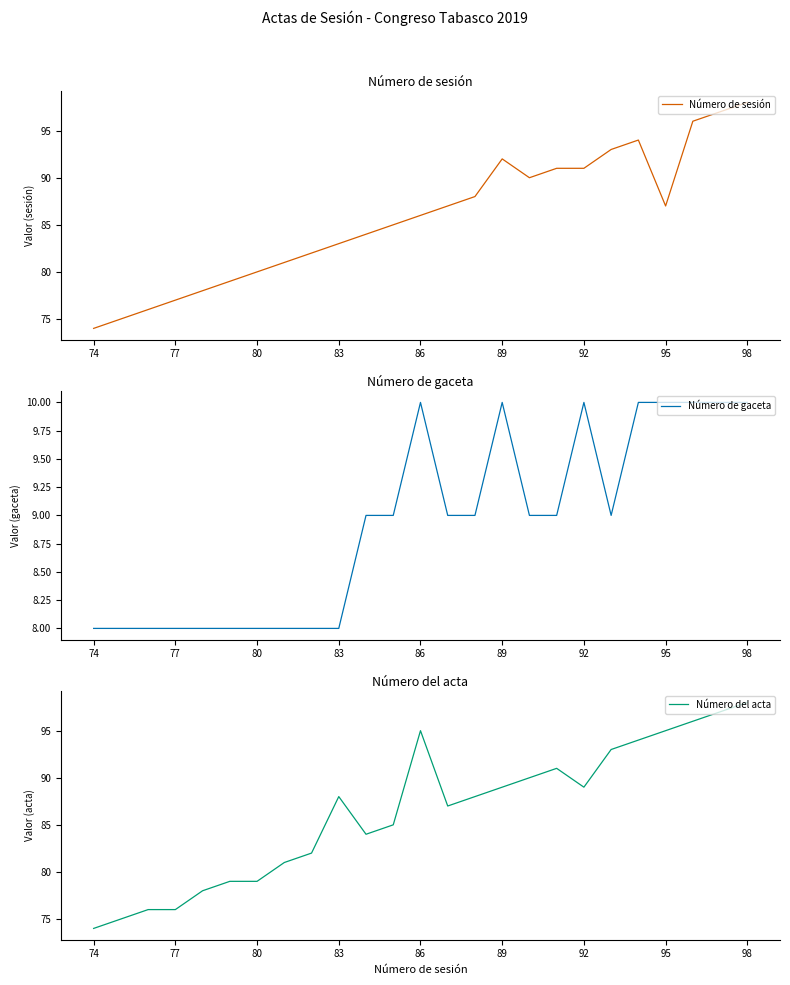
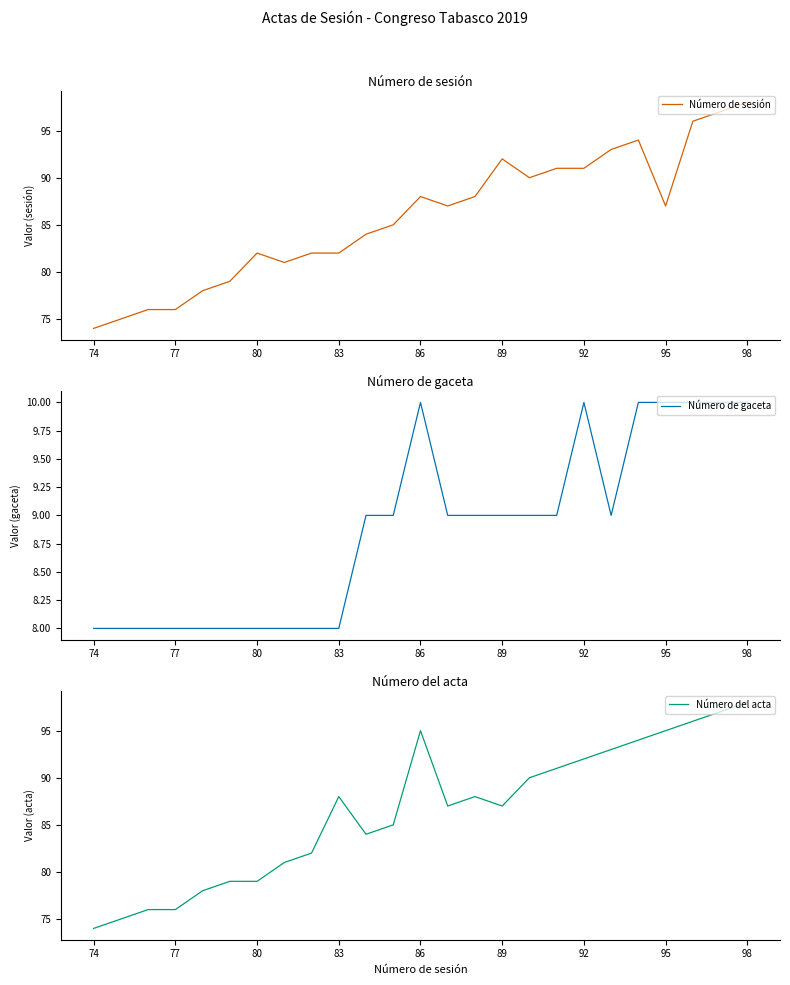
Número de sesión, 77: 77 -> 76
Número de sesión, 80: 80 -> 82
Número de sesión, 83: 83 -> 82
Número de sesión, 86: 86 -> 88
Número de gaceta, 89: 10 -> 9
Número del acta, 89: 89 -> 87
Número del acta, 92: 89 -> 92
